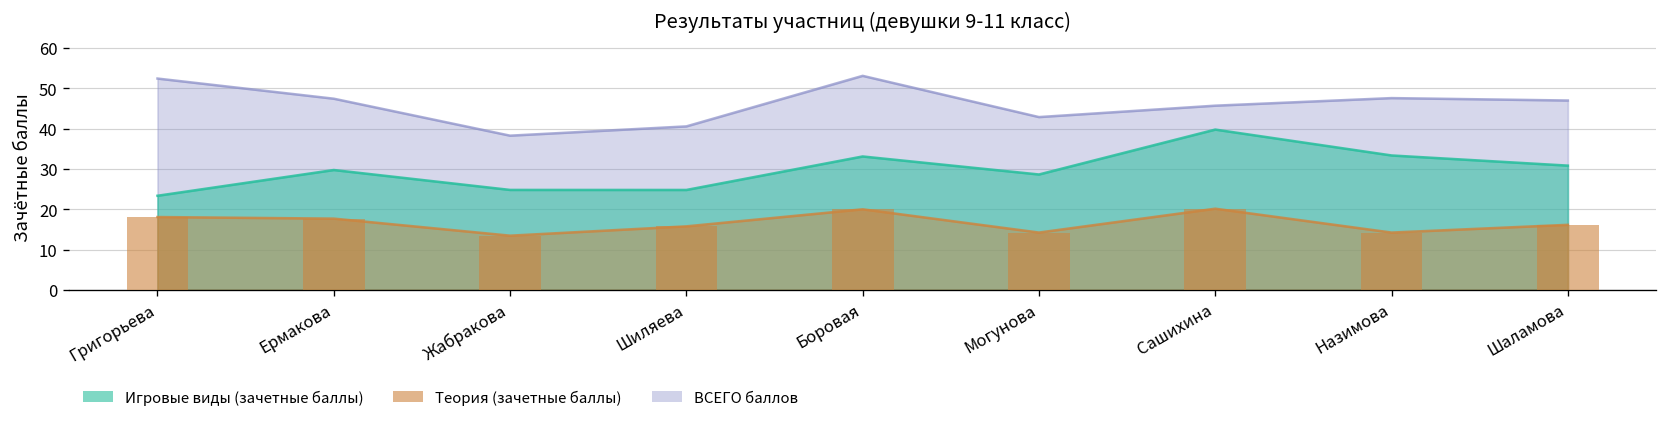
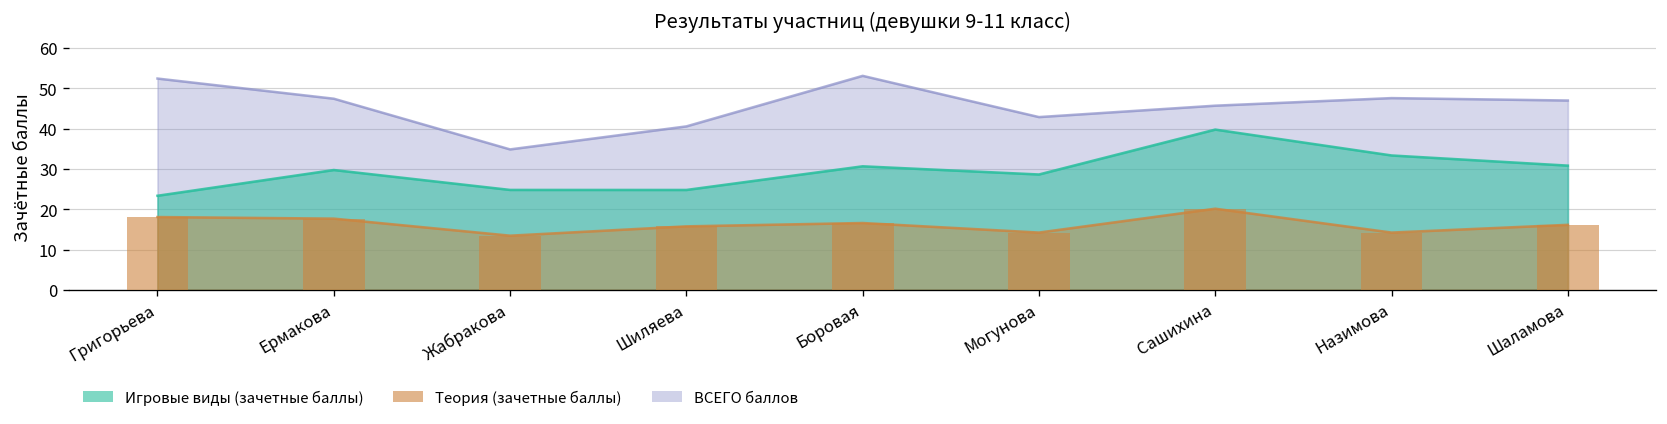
ВСЕГО баллов, Жабракова: 38 -> 35
Игровые виды (зачетные баллы), Боровая: 33 -> 31
Теория (зачетные баллы), Боровая: 20 -> 17
